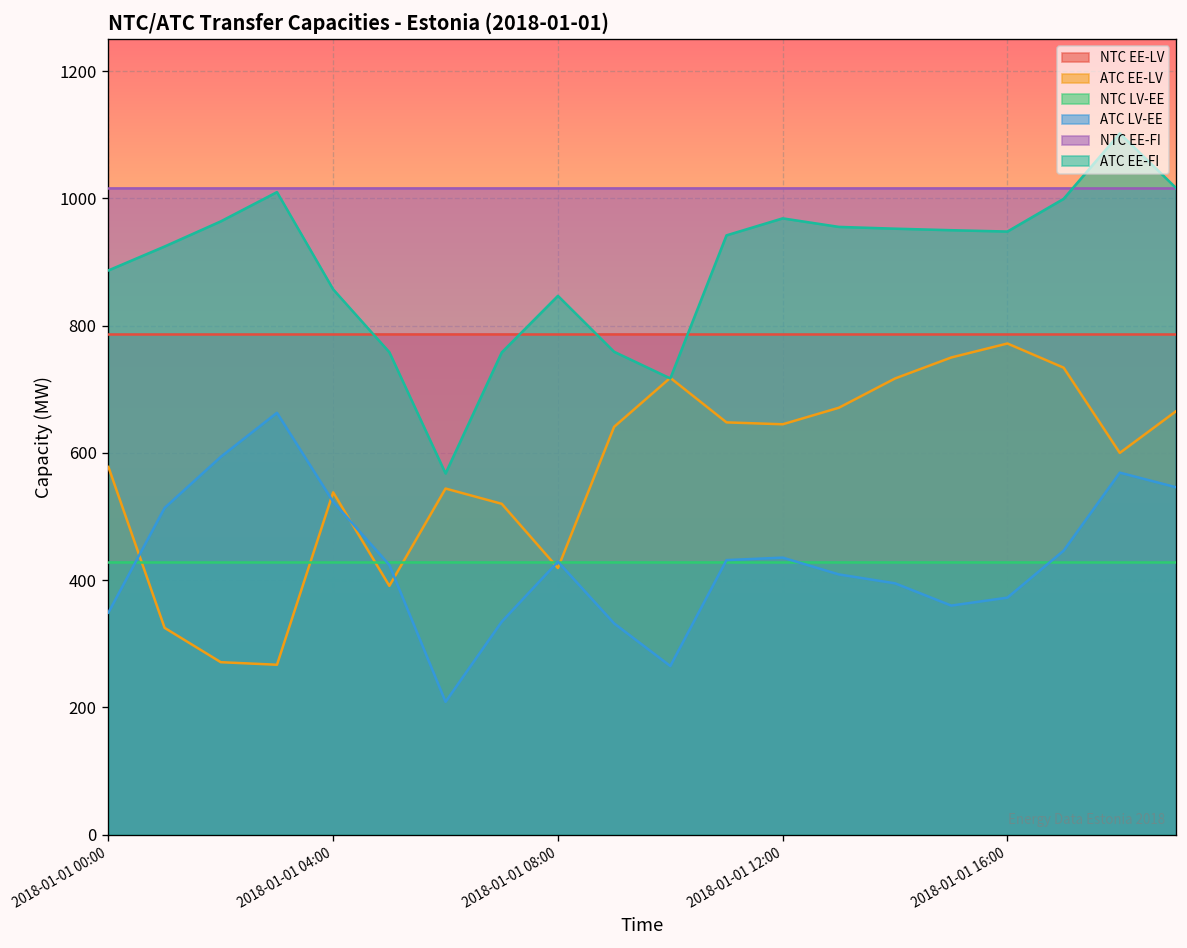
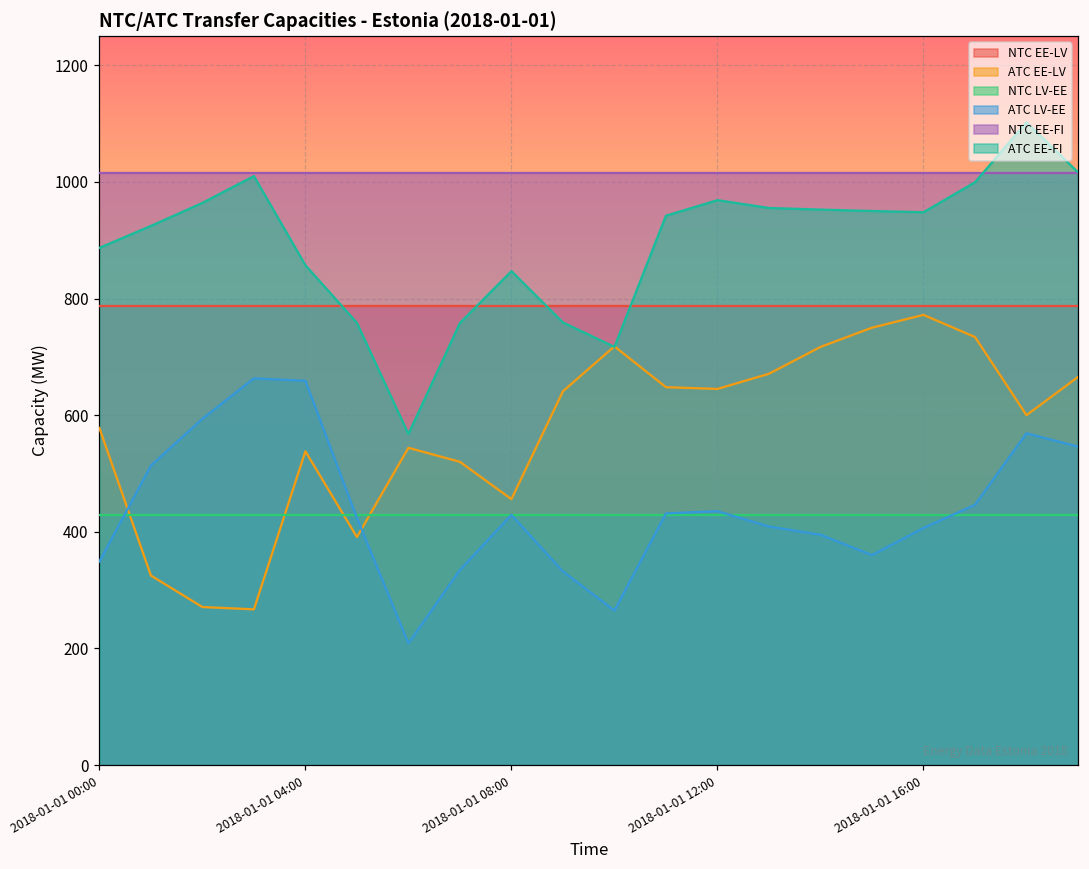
ATC LV-EE, 2018-01-01 04:00: 520 -> 660
ATC EE-LV, 2018-01-01 08:00: 420 -> 460
ATC LV-EE, 2018-01-01 16:00: 370 -> 410
